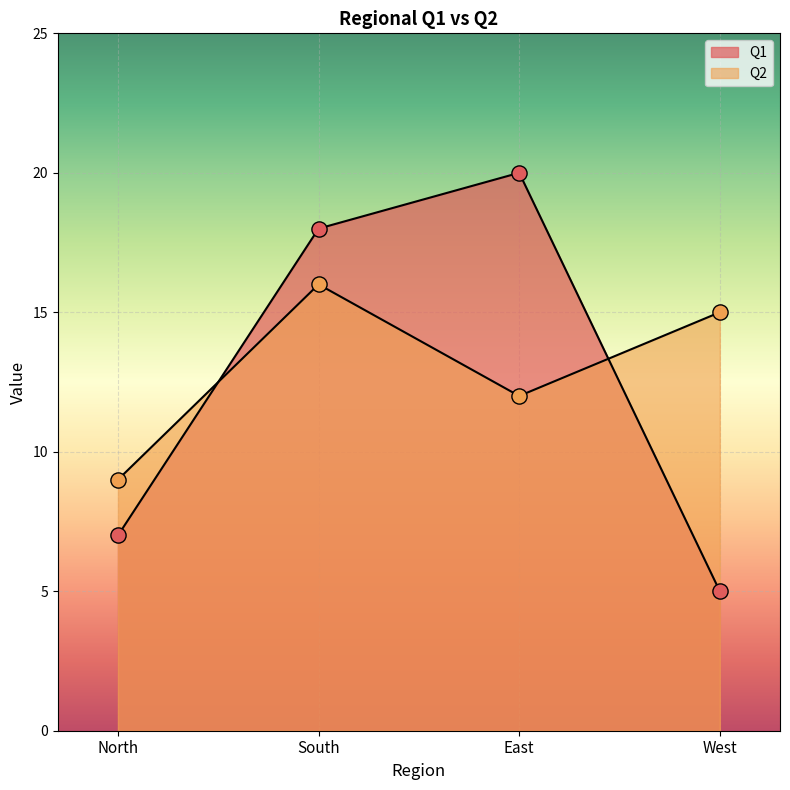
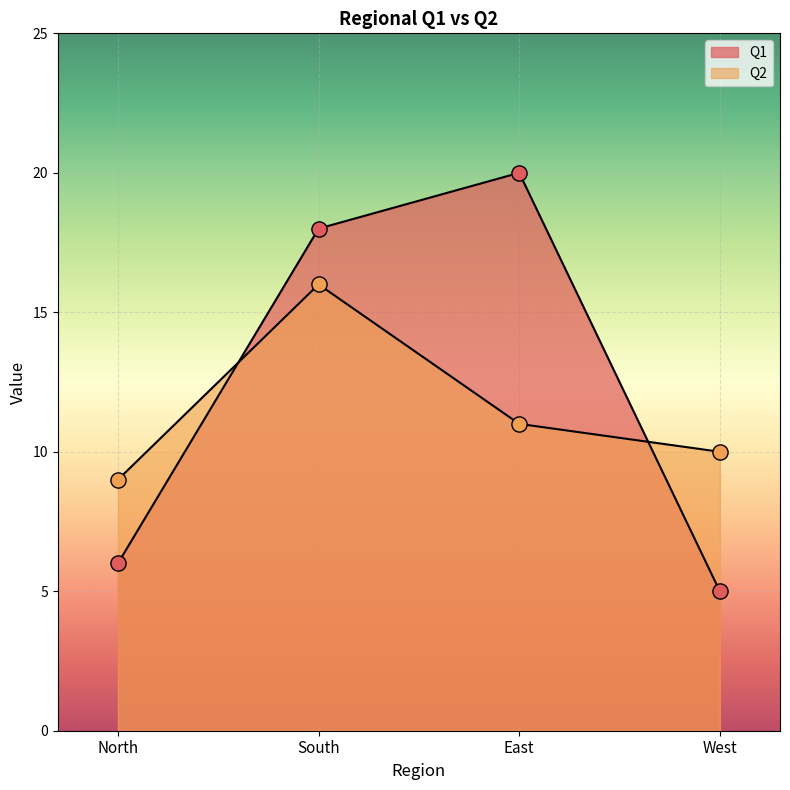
Q1, North: 7 -> 6
Q2, East: 12 -> 11
Q2, West: 15 -> 10
